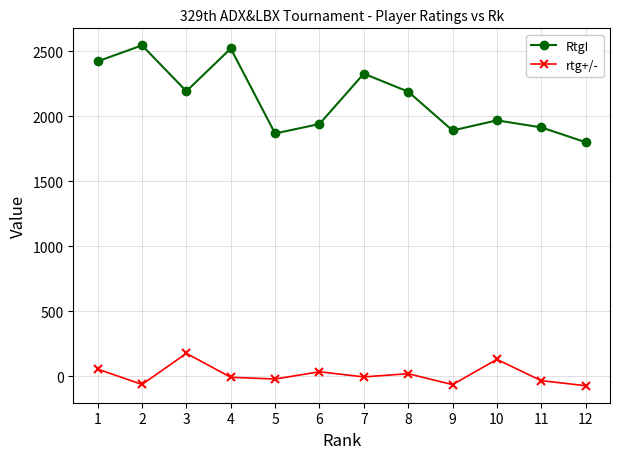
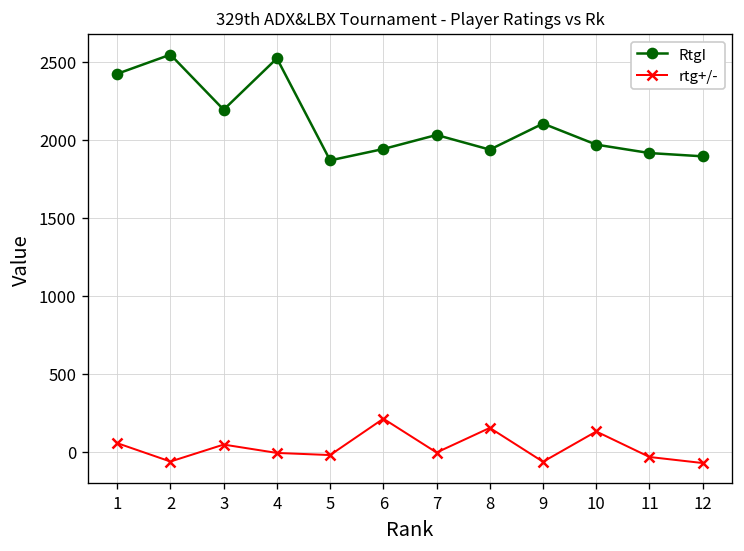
rtg+/-, 3: 180 -> 50
rtg+/-, 6: 30 -> 210
RtgI, 7: 2330 -> 2030
RtgI, 8: 2190 -> 1940
rtg+/-, 8: 20 -> 150
RtgI, 9: 1890 -> 2100
RtgI, 12: 1800 -> 1890
